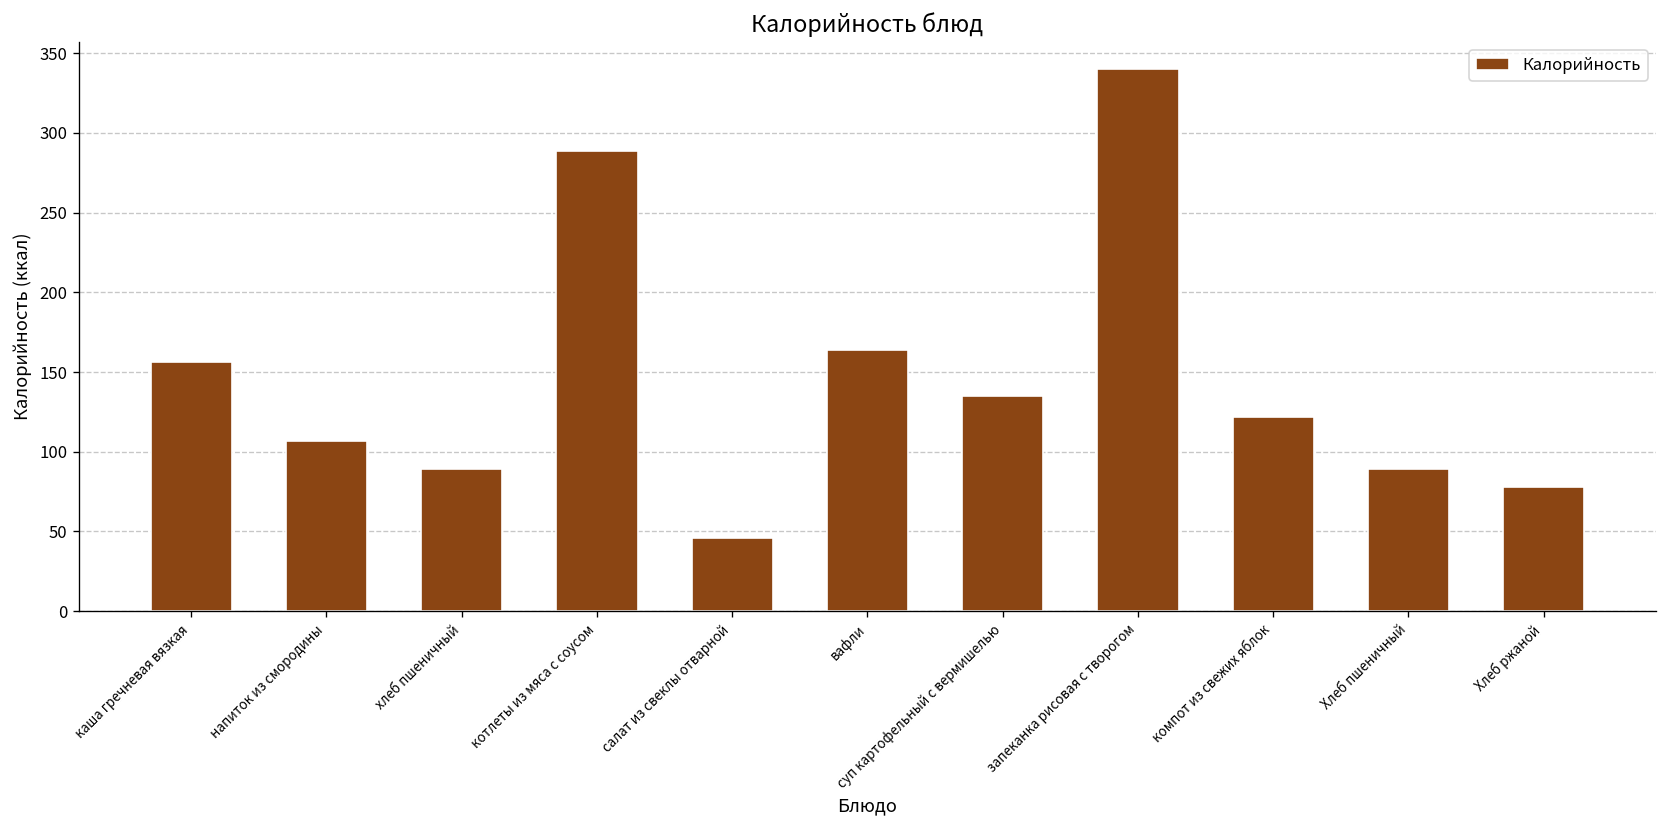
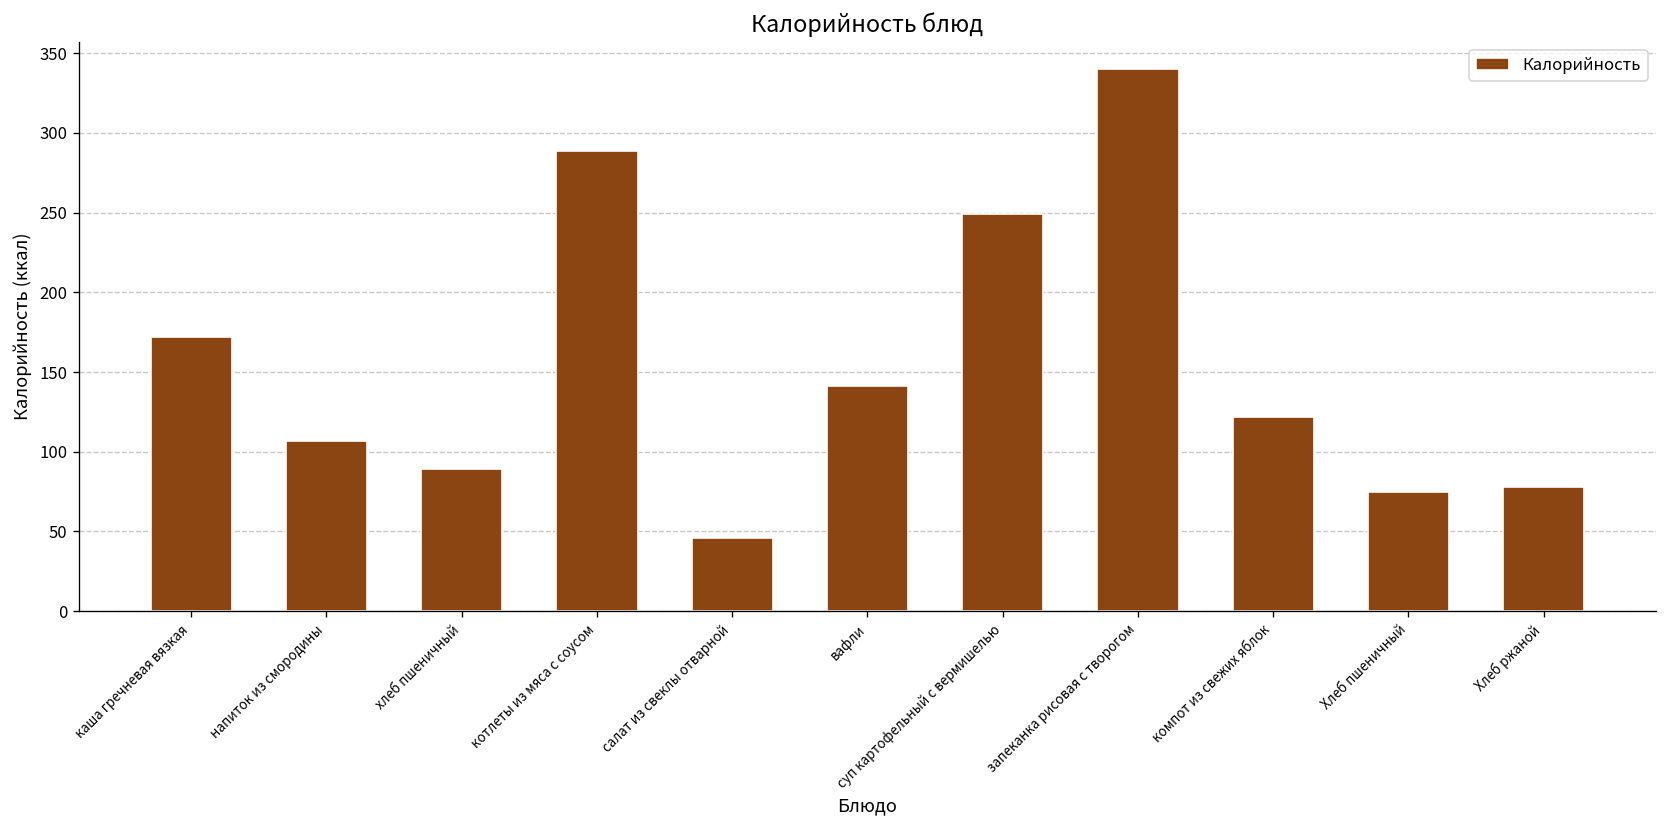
каша гречневая вязкая: 156 -> 172
вафли: 164 -> 141
суп картофельный с вермишелью: 135 -> 249
Хлеб пшеничный: 89 -> 75
